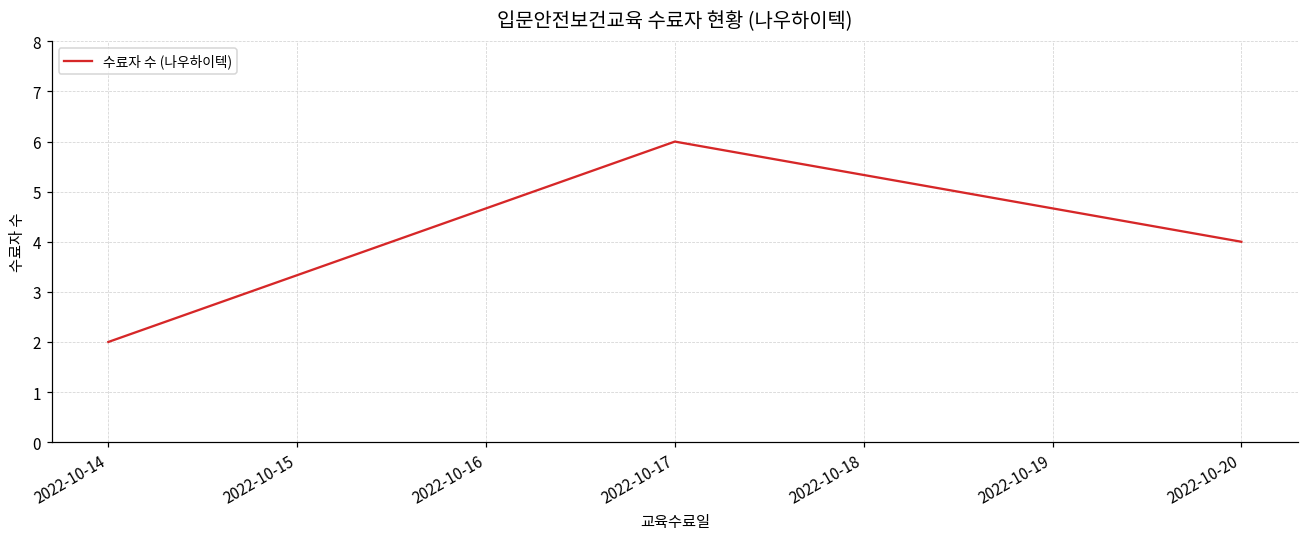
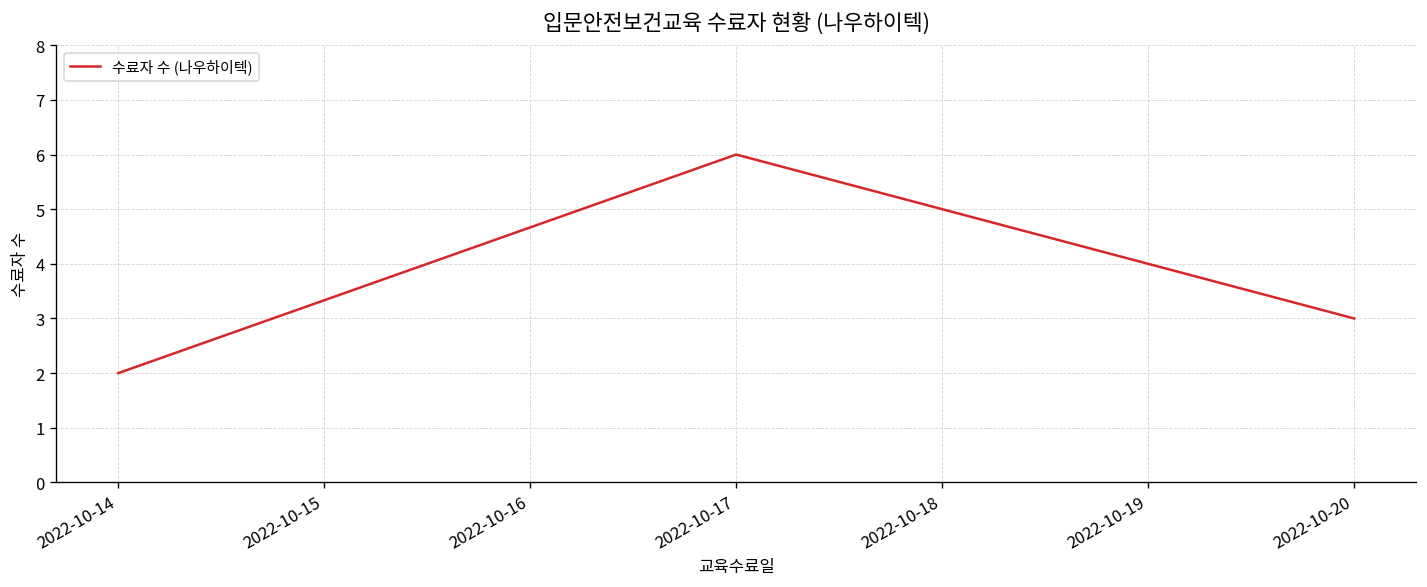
2022-10-20: 4 -> 3
